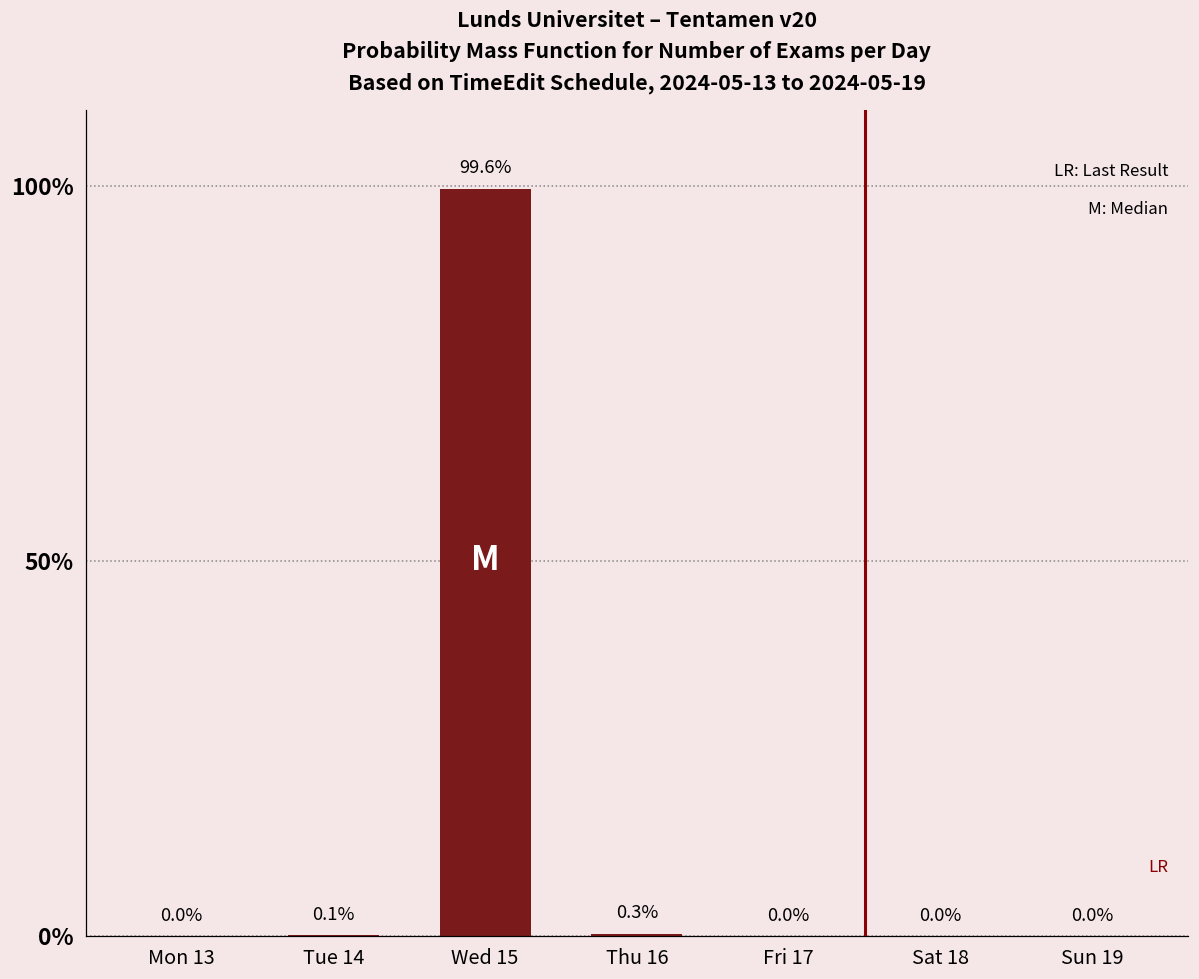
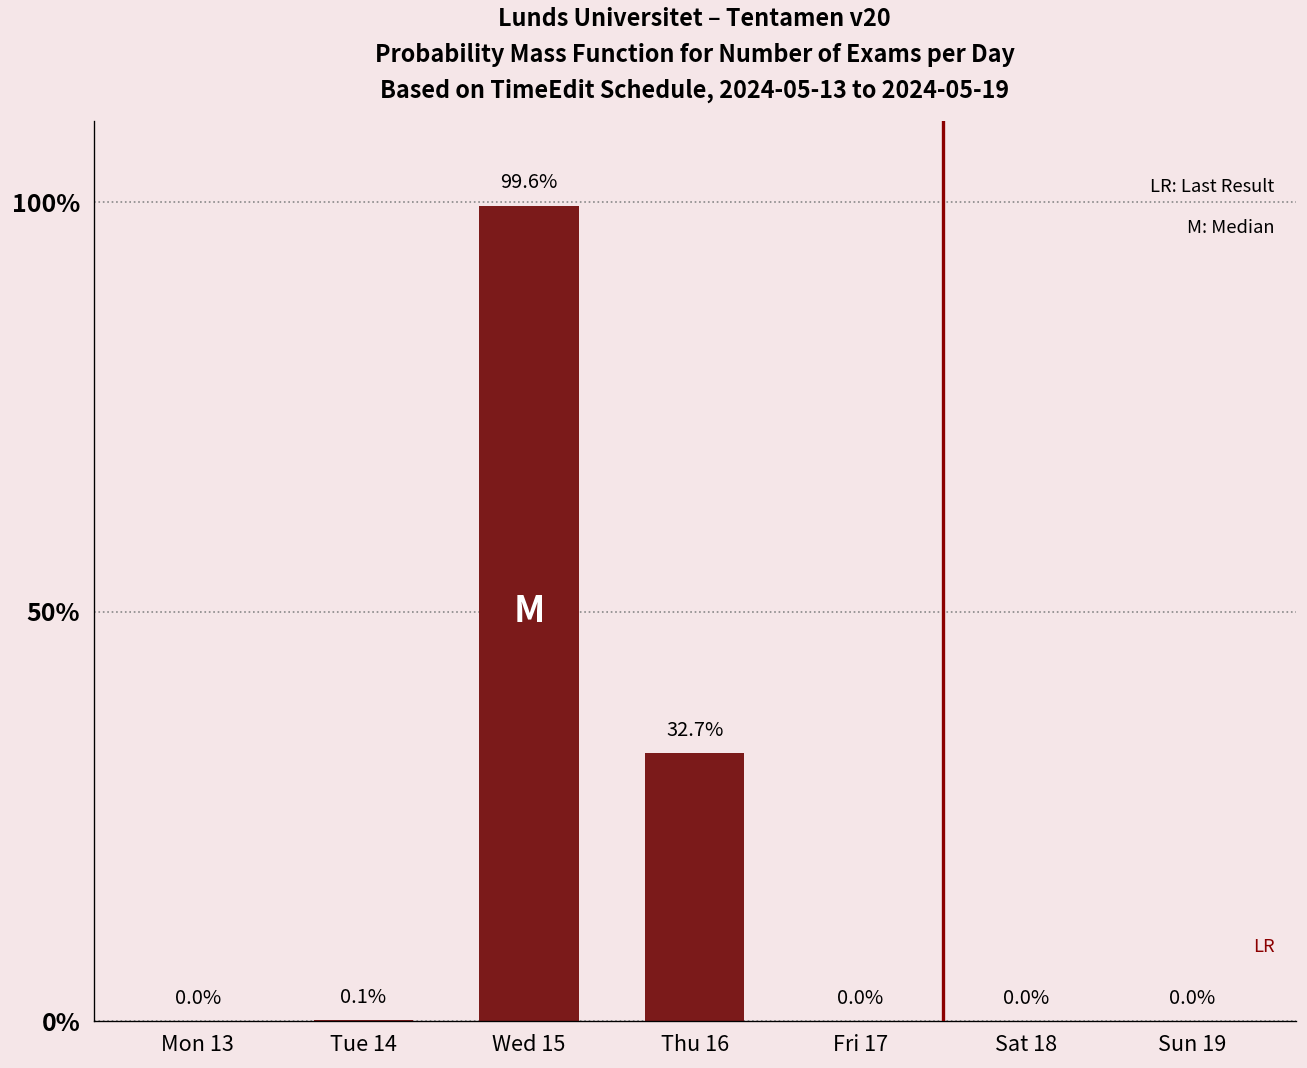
Thu 16: 0.3% -> 32.7%
